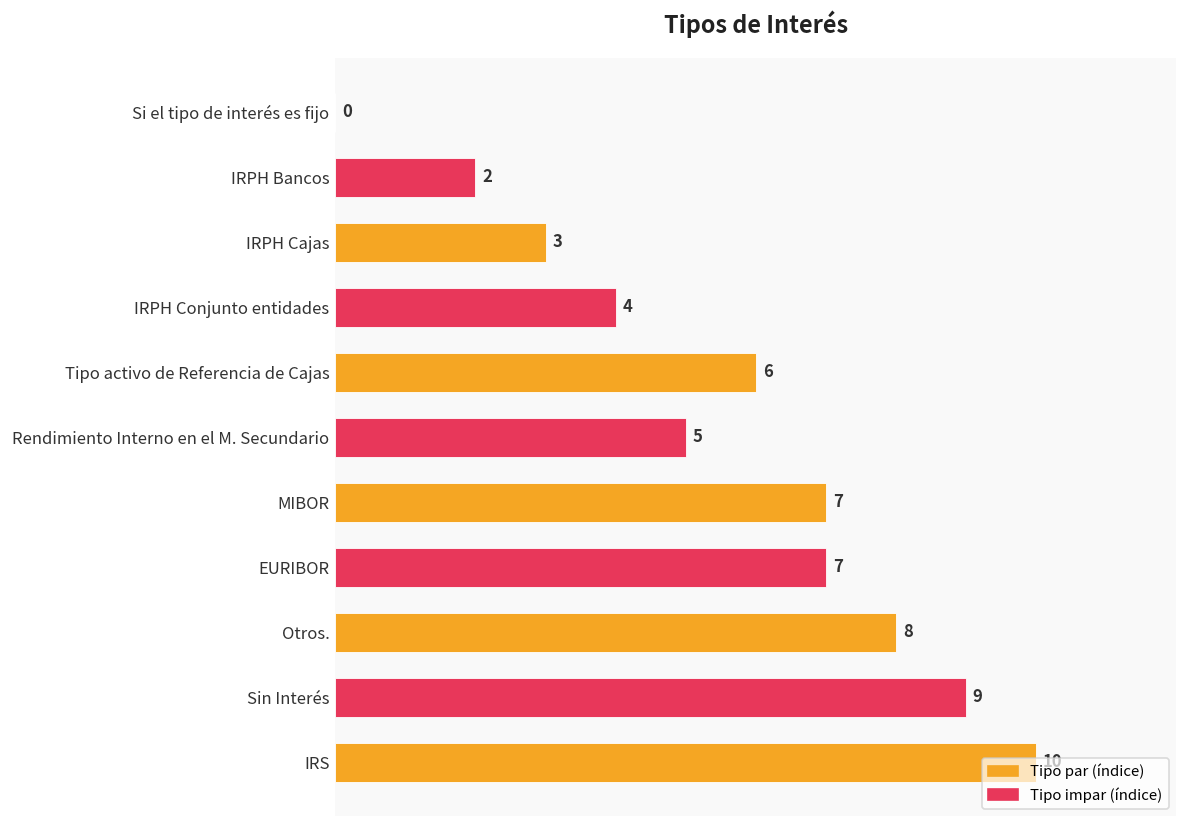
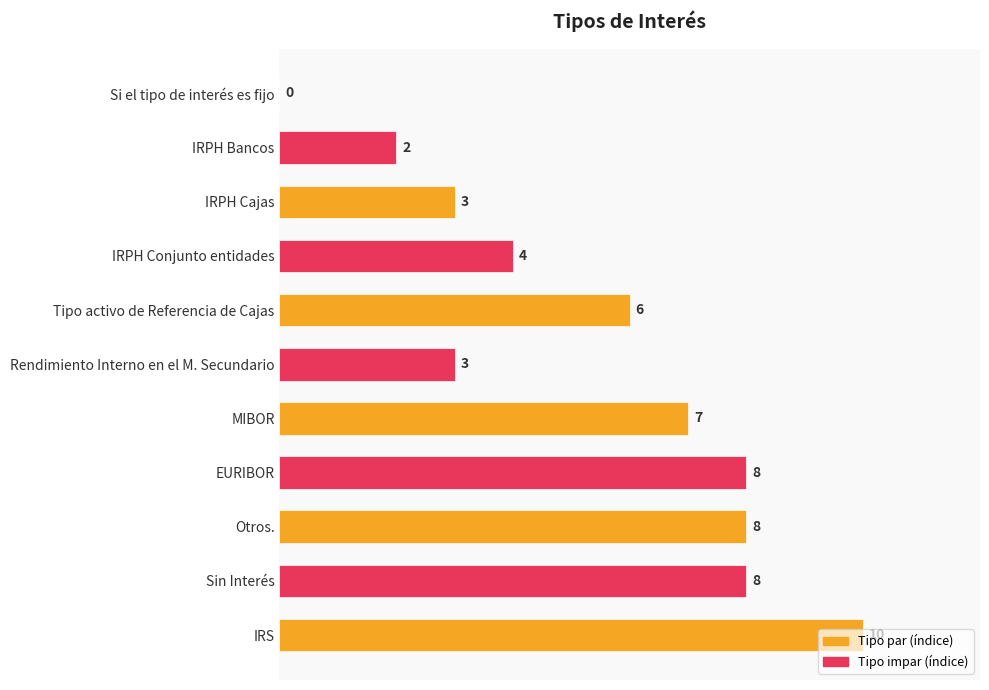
Rendimiento Interno en el M. Secundario: 5 -> 3
EURIBOR: 7 -> 8
Sin Interés: 9 -> 8
